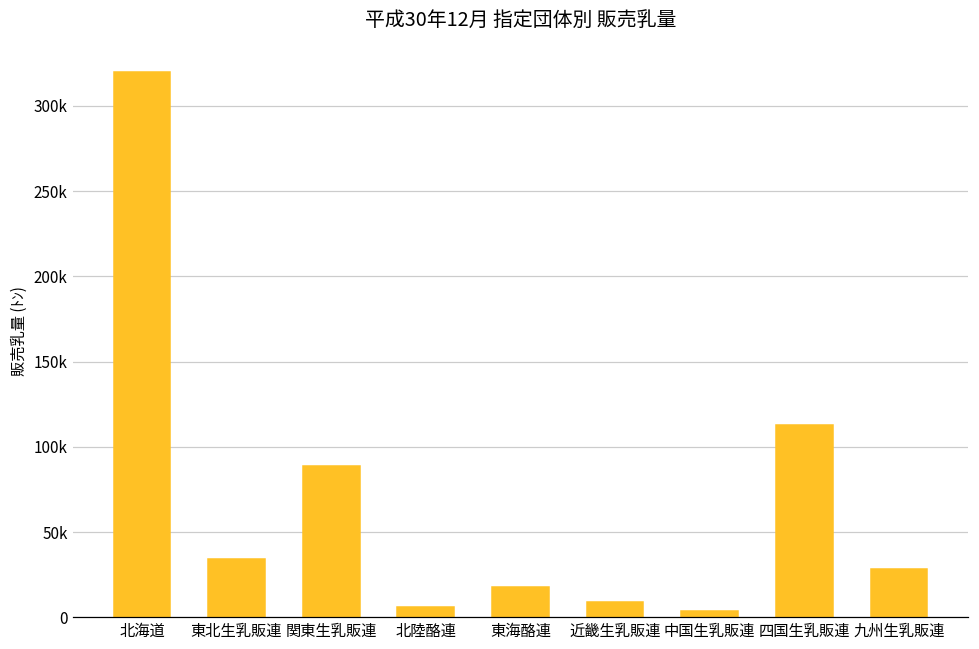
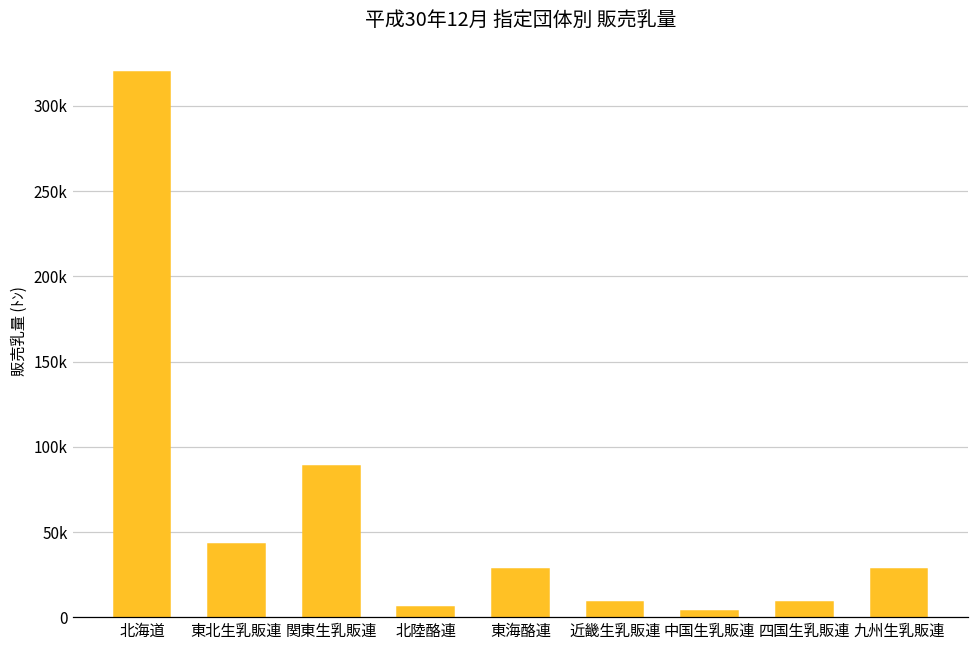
東北生乳販連: 34000 -> 43000
東海酪連: 18000 -> 28000
四国生乳販連: 113000 -> 9000
